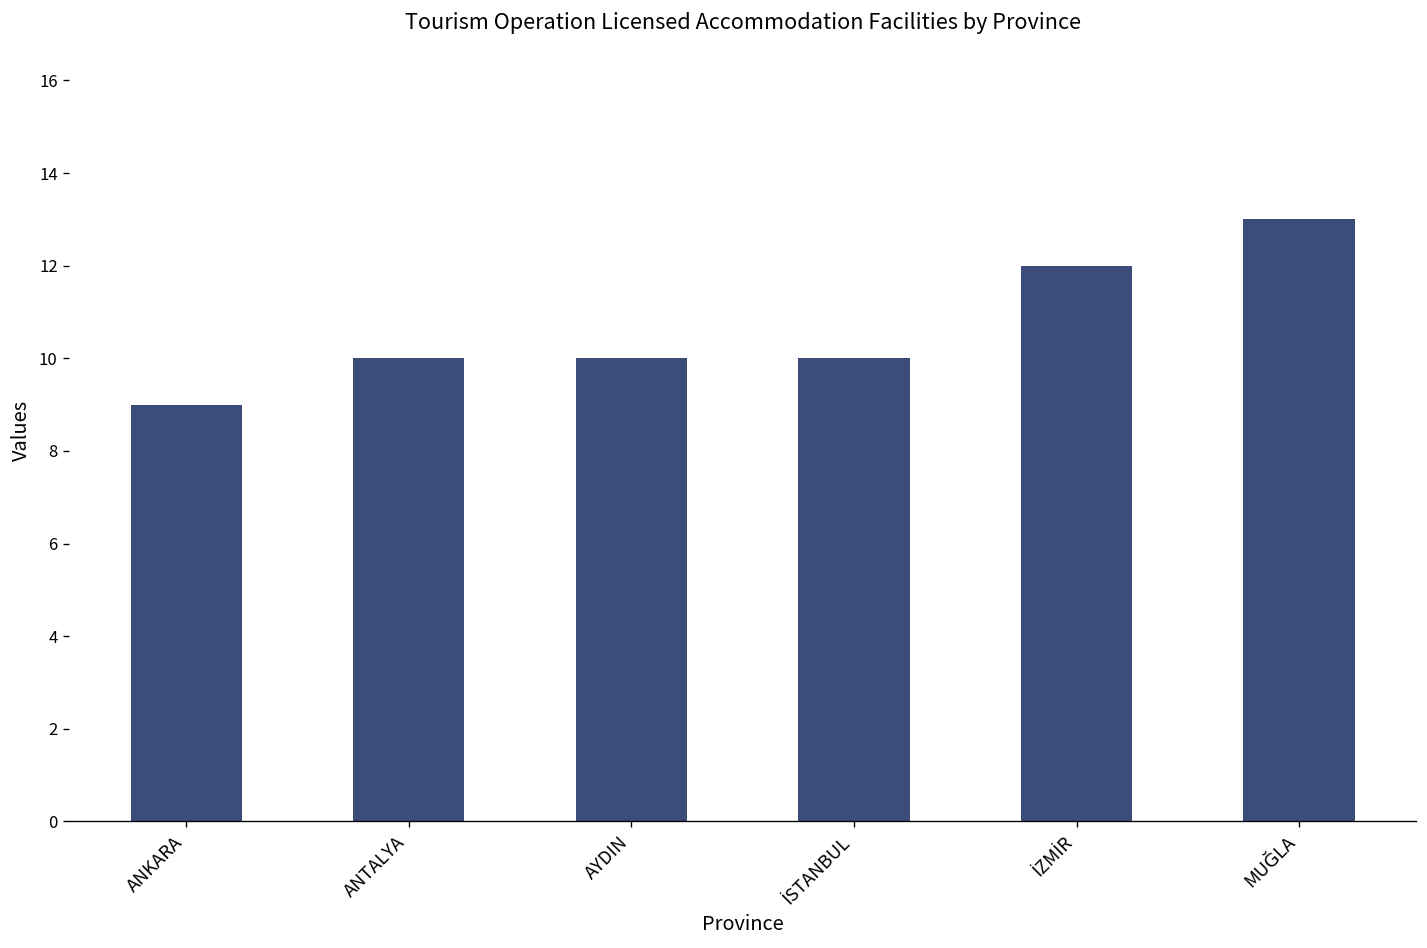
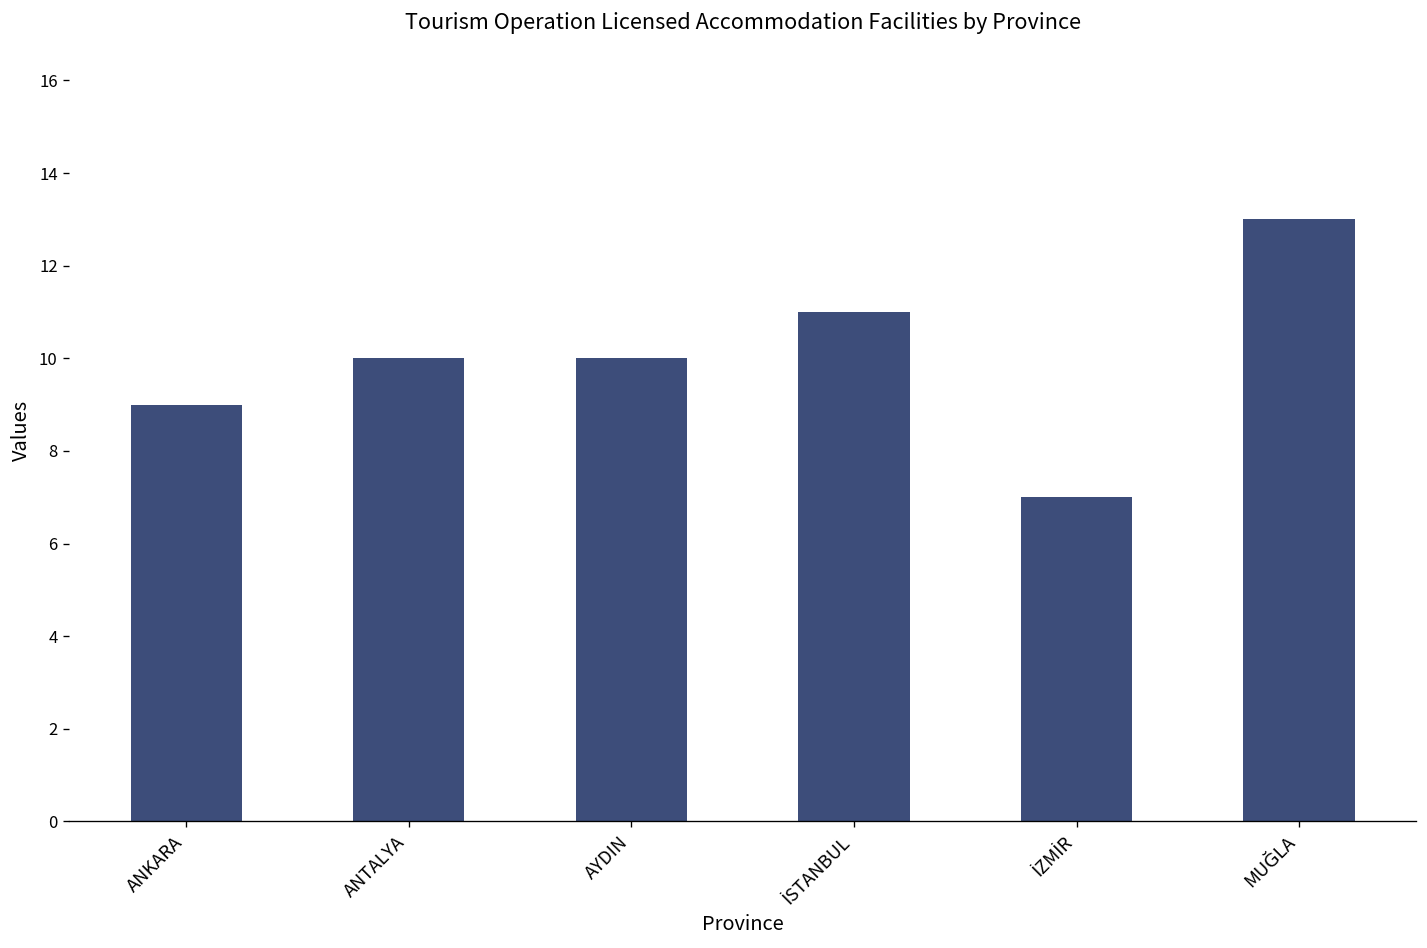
İSTANBUL: 10 -> 11
İZMİR: 12 -> 7
